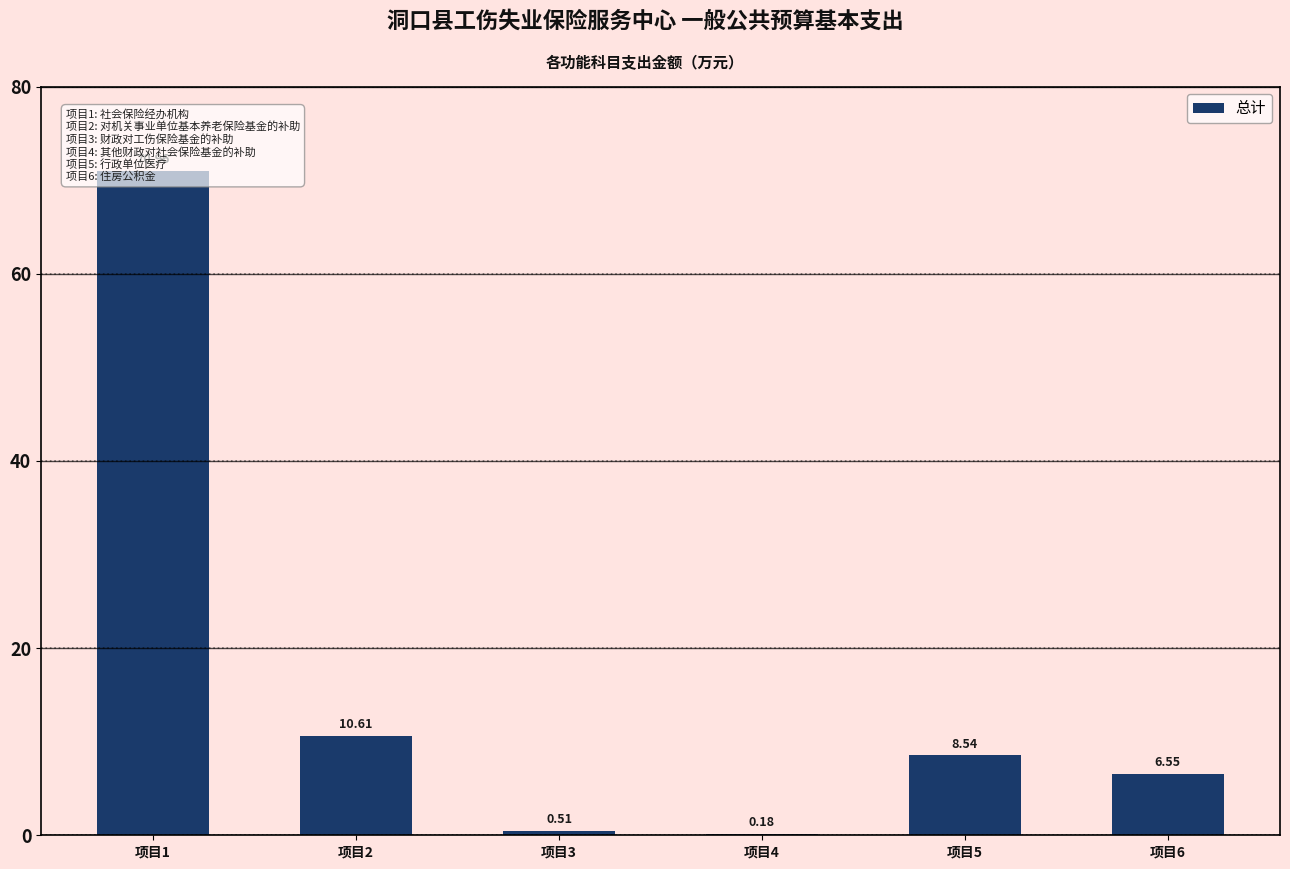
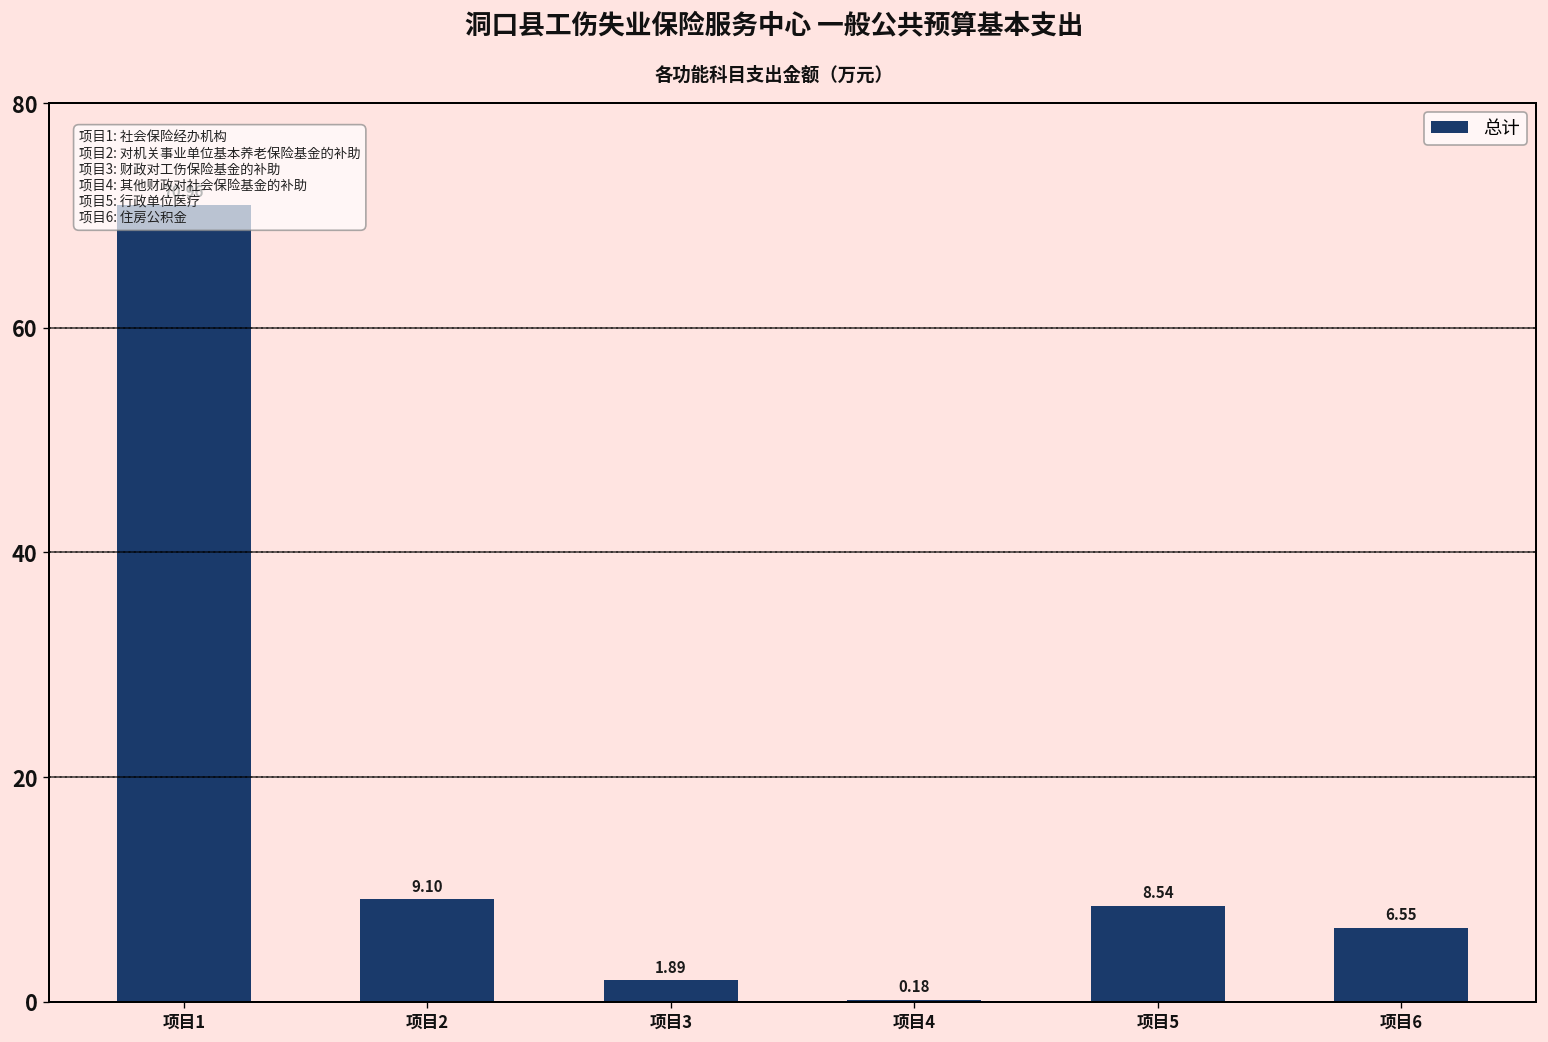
项目2: 10.61 -> 9.10
项目3: 0.51 -> 1.89
